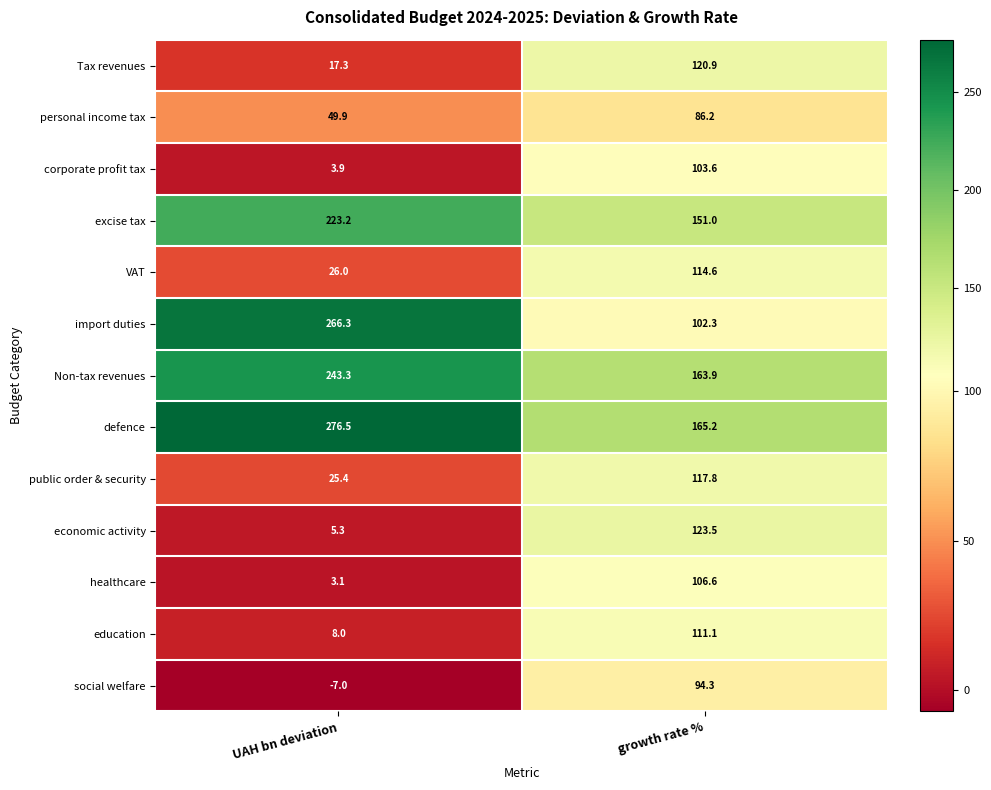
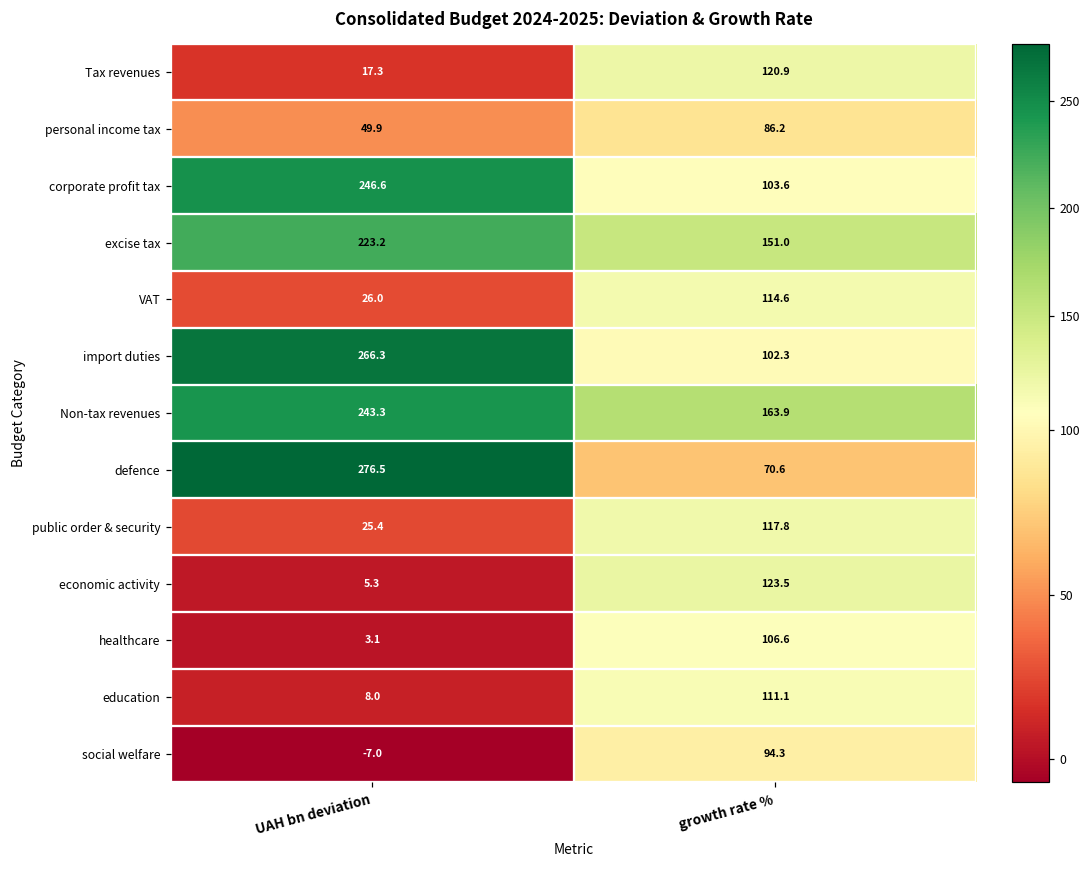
corporate profit tax, UAH bn deviation: 3.9 -> 246.6
defence, growth rate %: 165.2 -> 70.6
